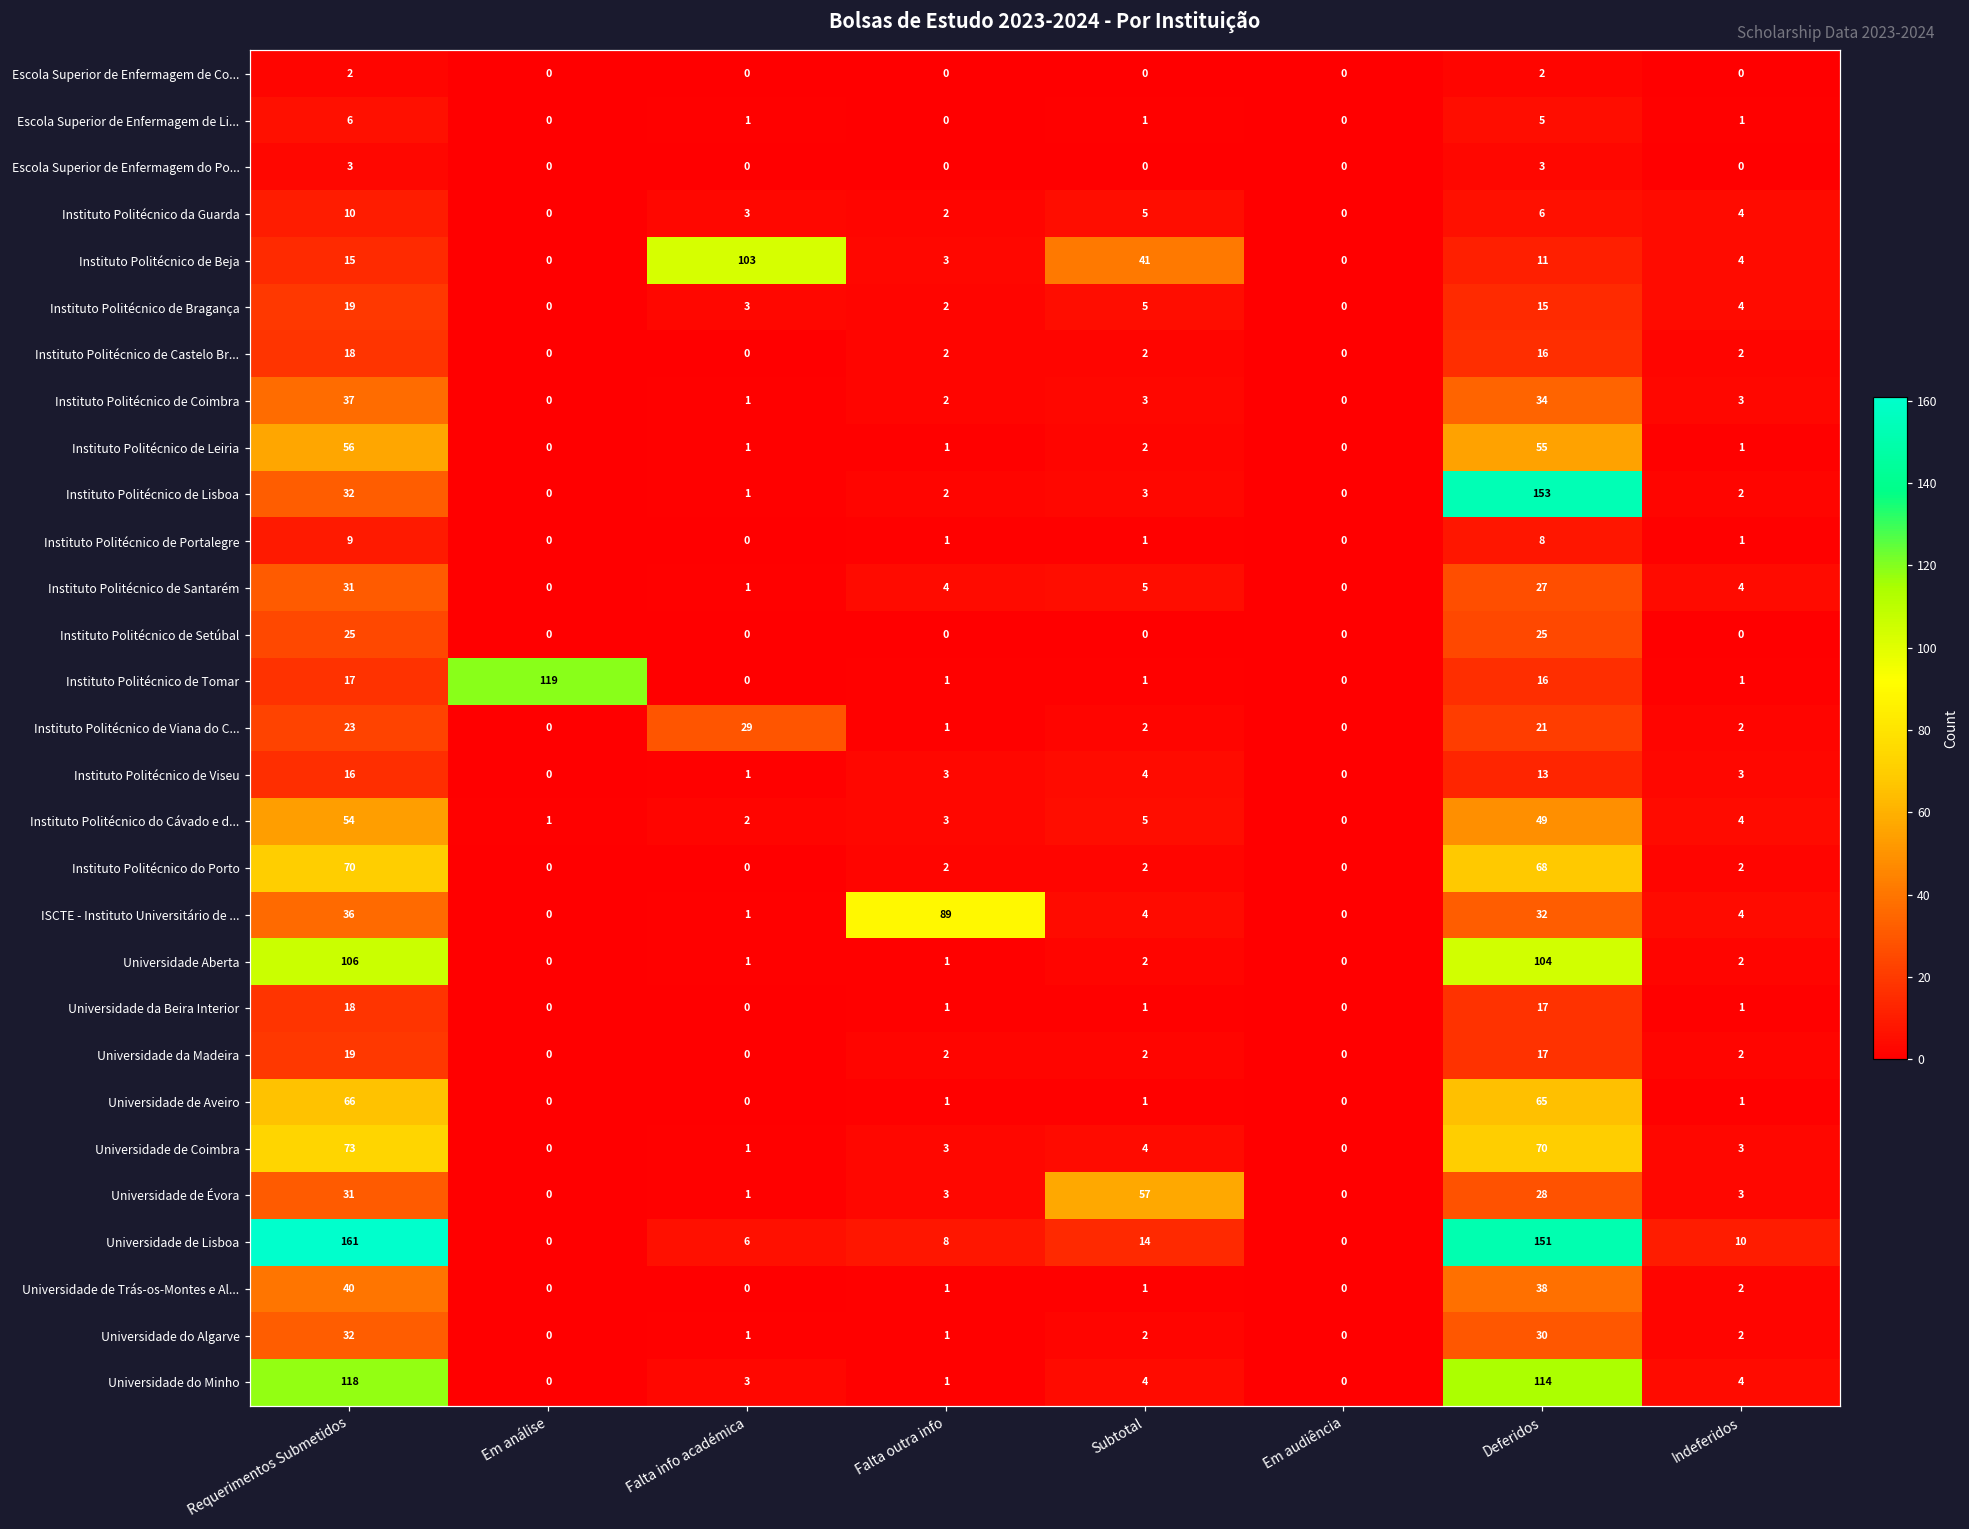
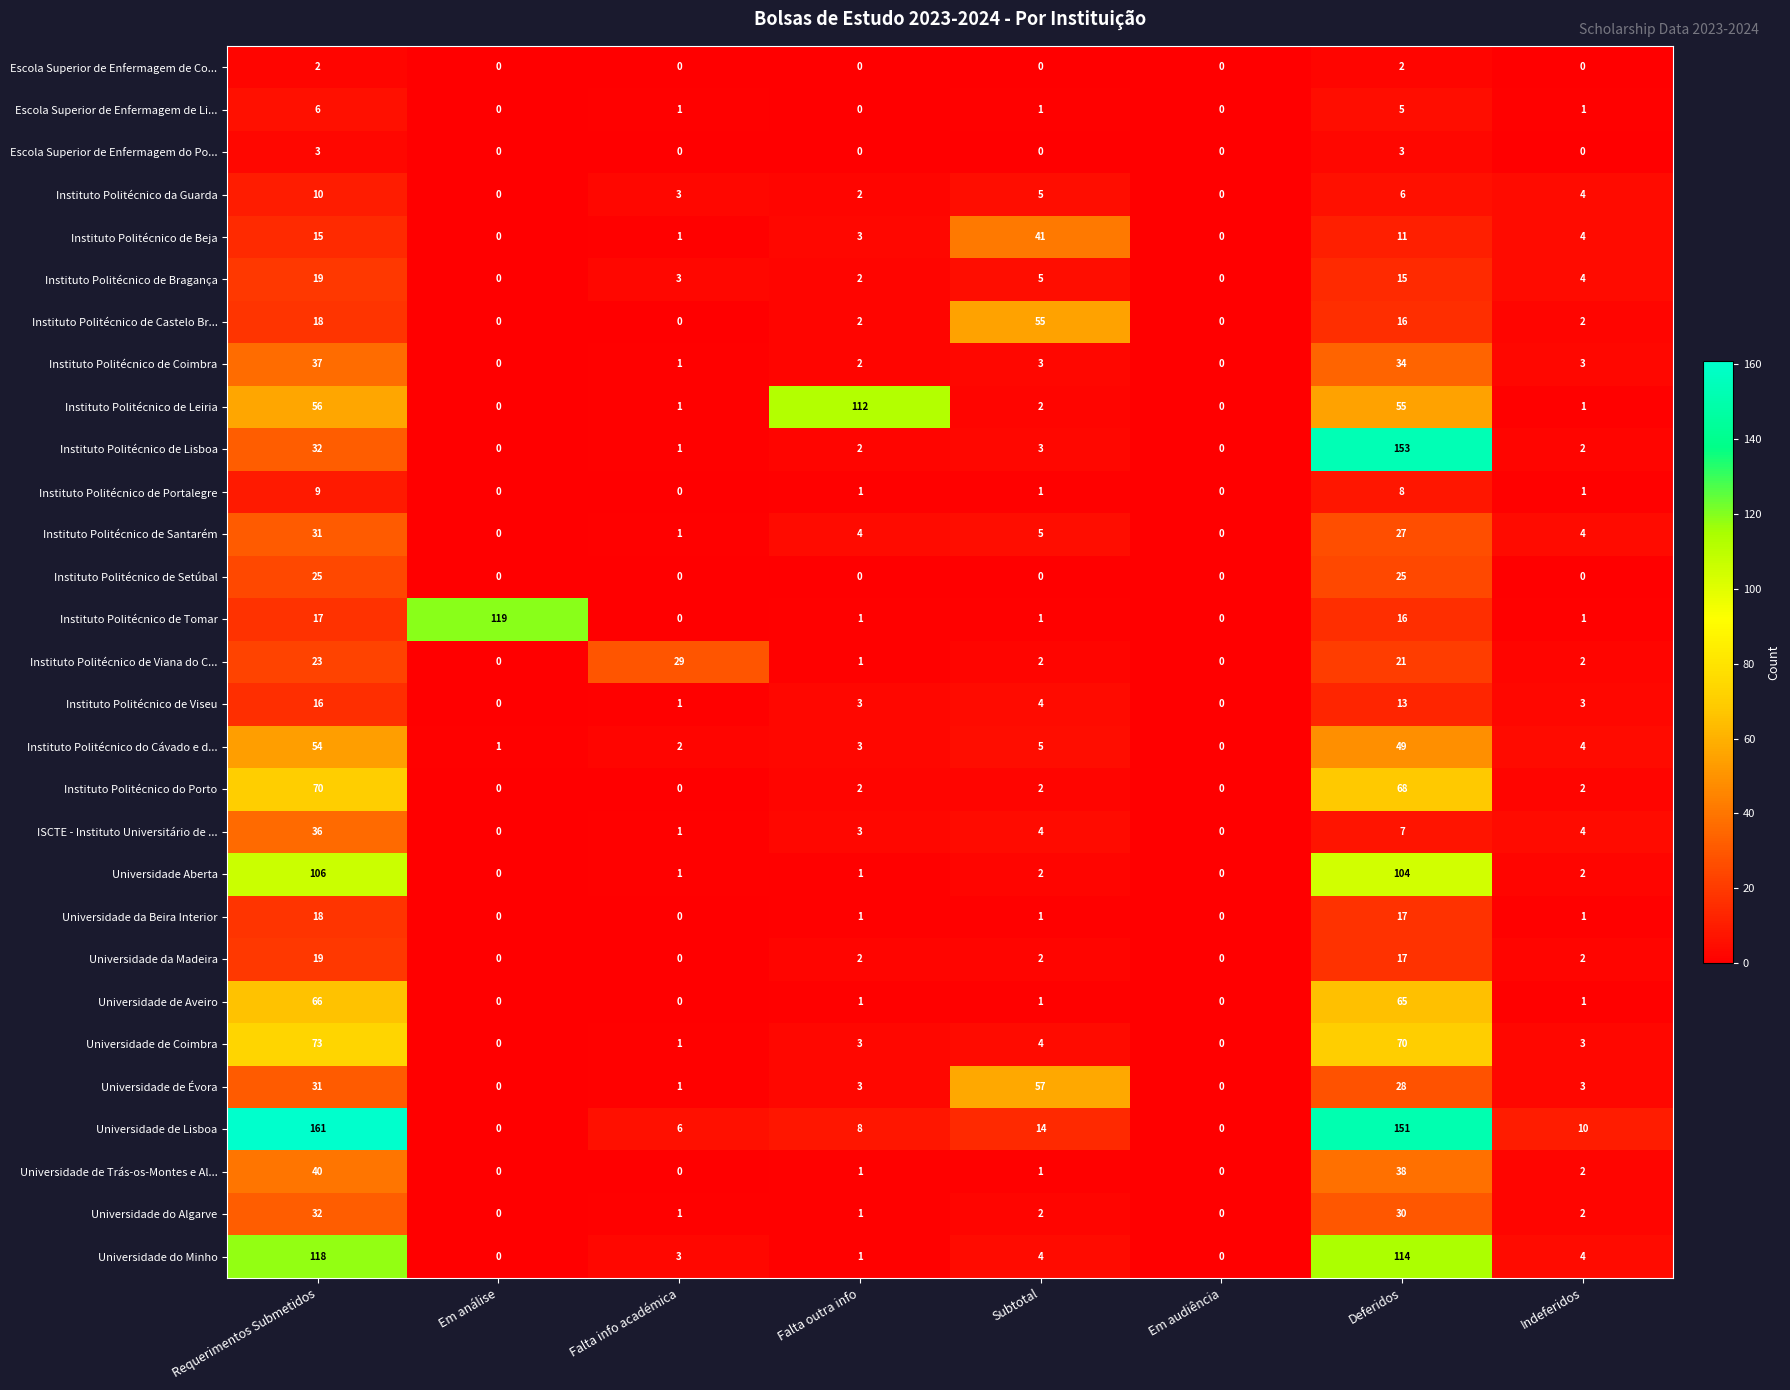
Instituto Politécnico de Beja, Falta info académica: 103 -> 1
Instituto Politécnico de Castelo Br..., Subtotal: 2 -> 55
Instituto Politécnico de Leiria, Falta outra info: 1 -> 112
ISCTE - Instituto Universitário de ..., Falta outra info: 89 -> 3
ISCTE - Instituto Universitário de ..., Deferidos: 32 -> 7
